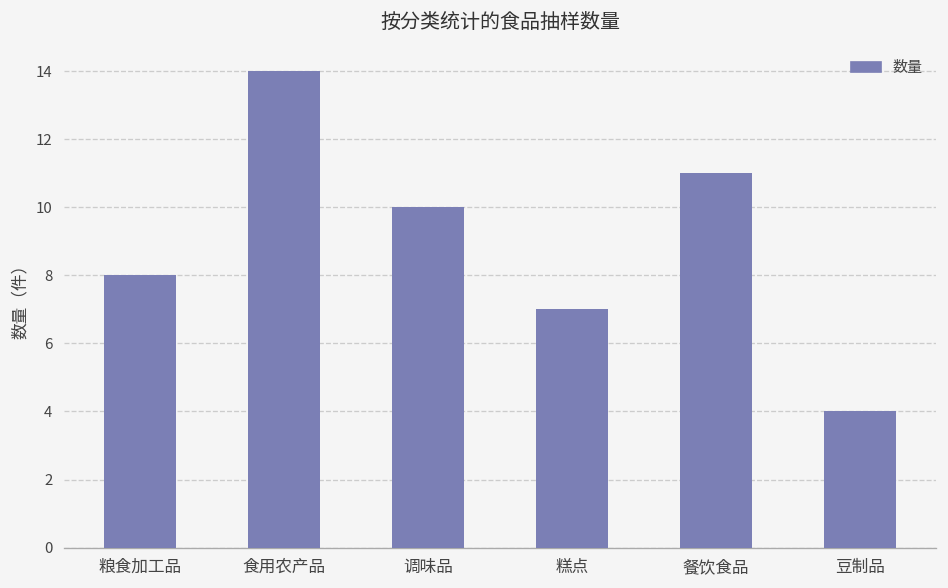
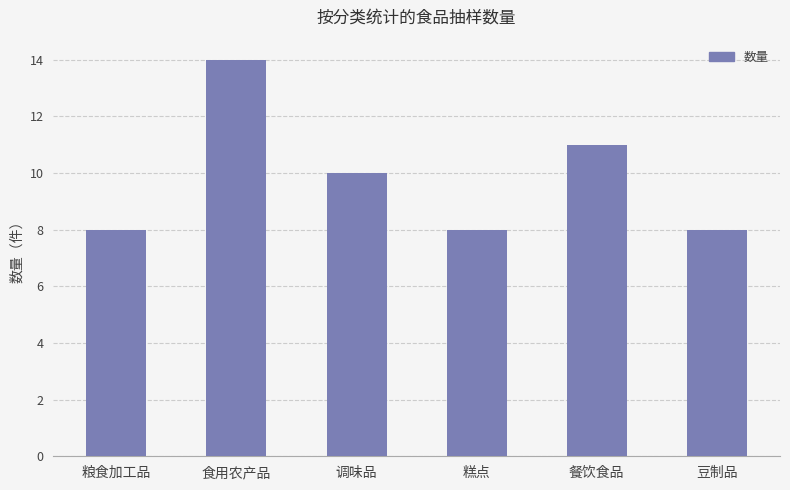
糕点: 7 -> 8
豆制品: 4 -> 8
